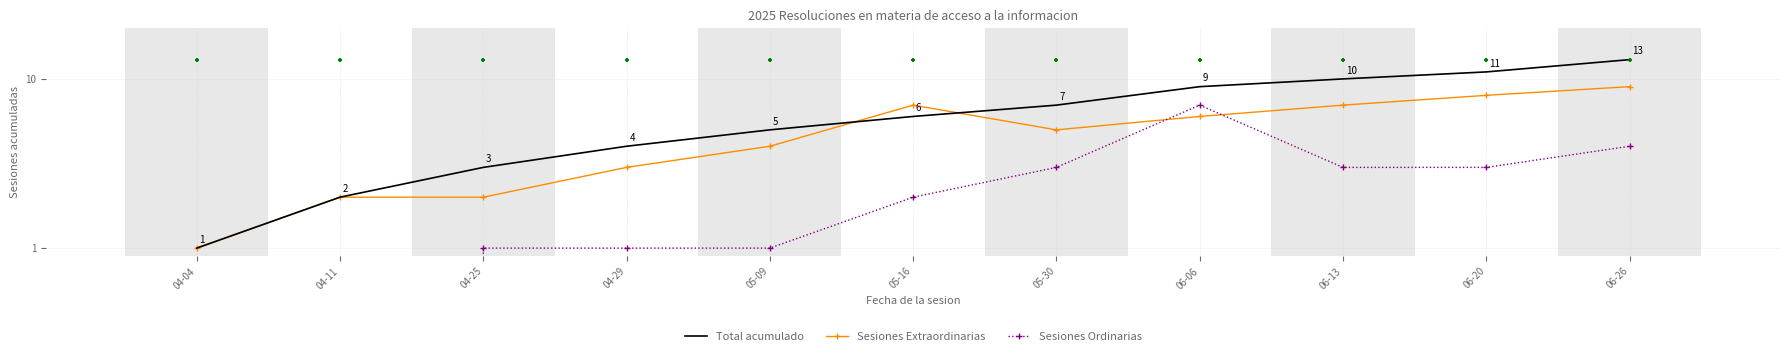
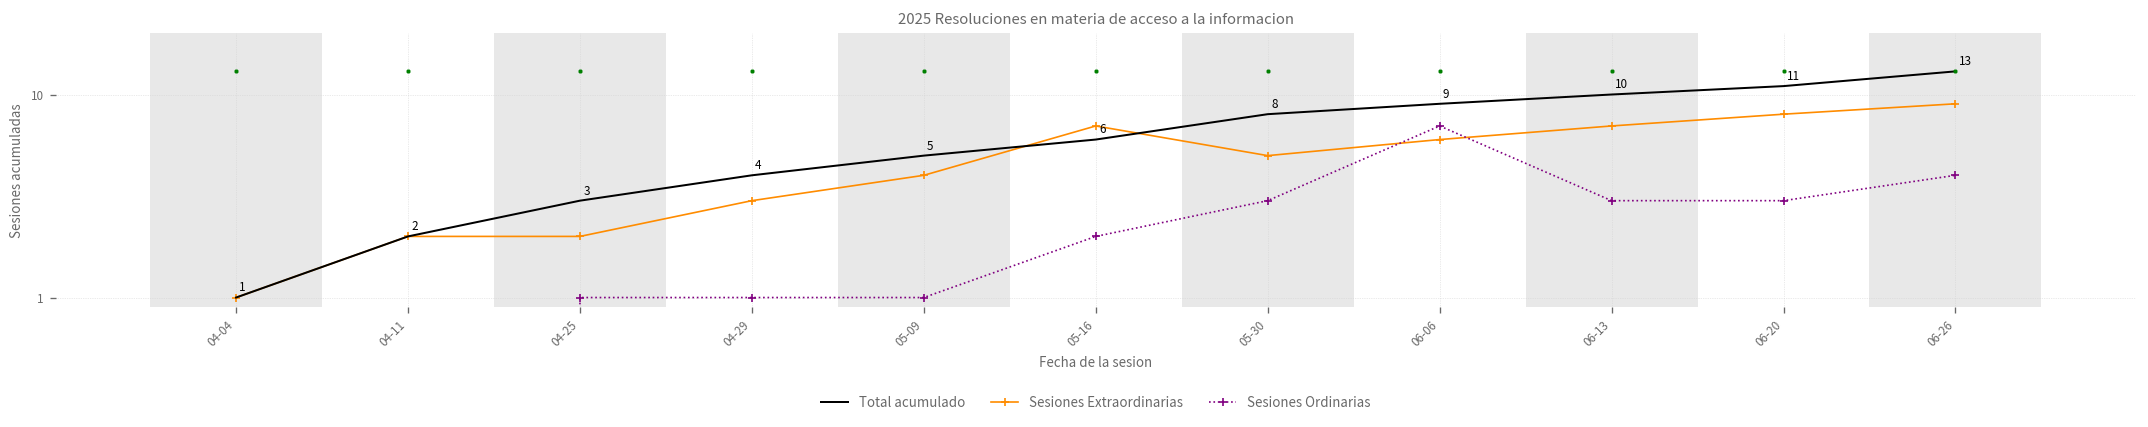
Total acumulado, 05-30: 7 -> 8
